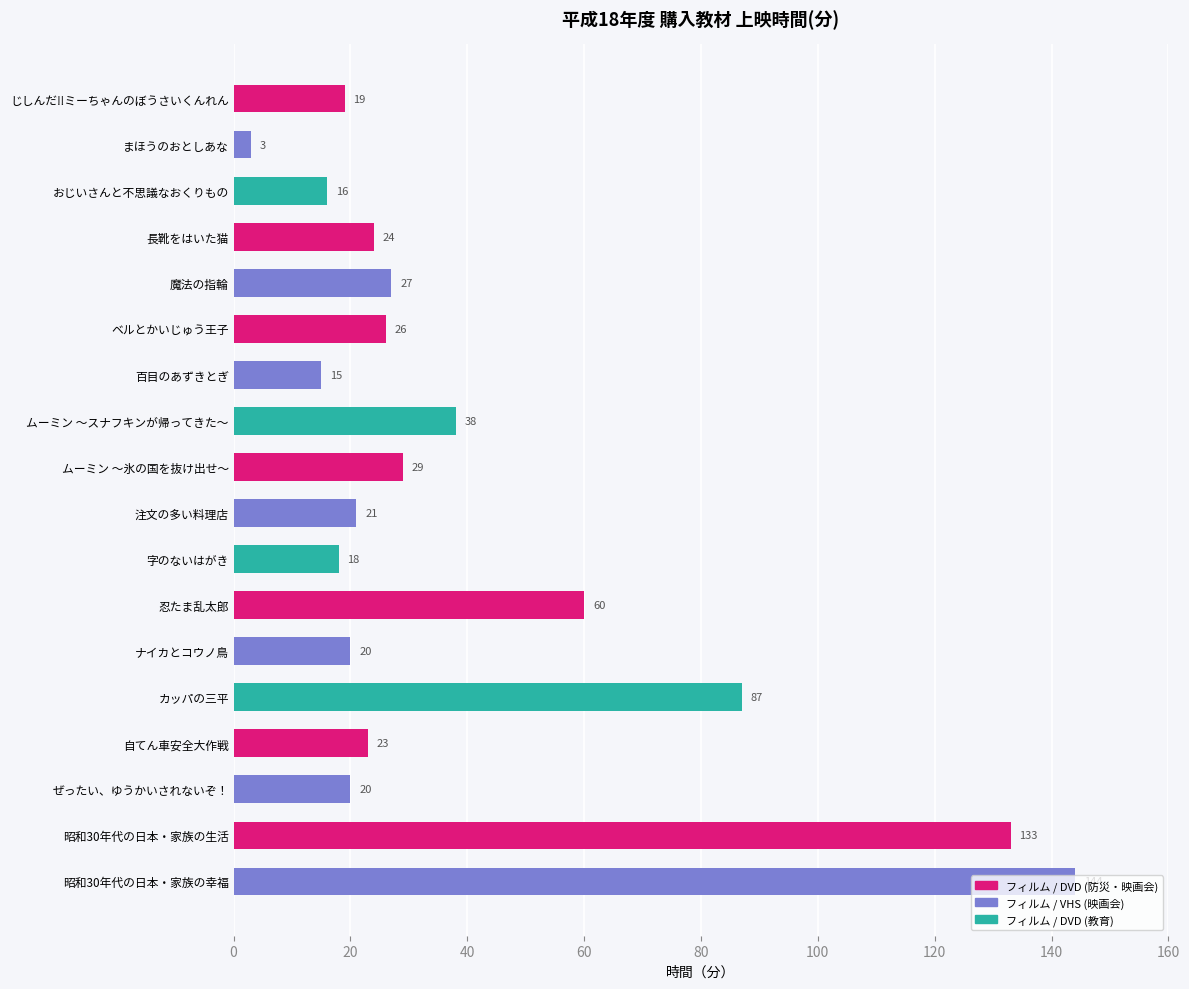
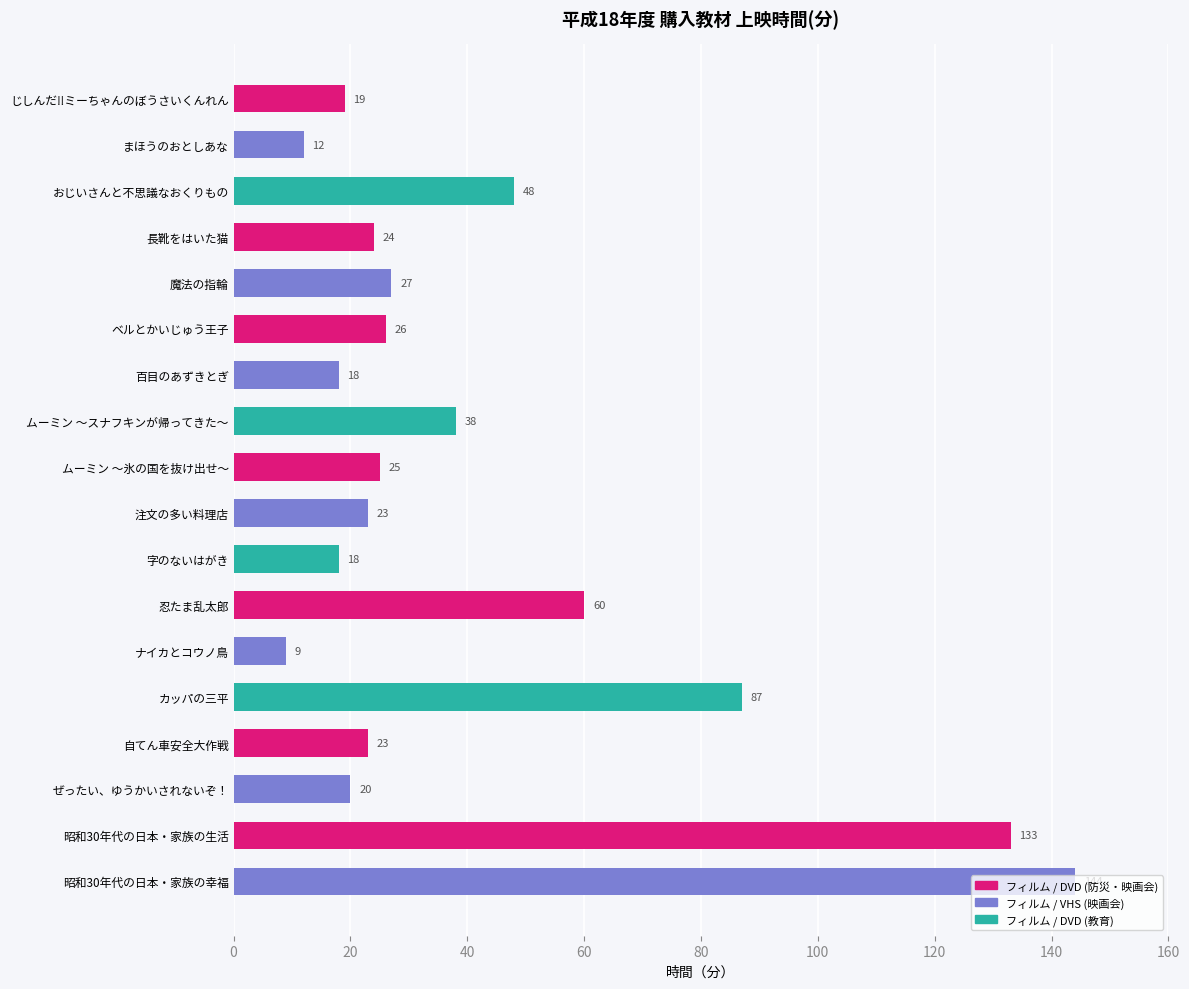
まほうのおとしあな: 3 -> 12
おじいさんと不思議なおくりもの: 16 -> 48
百目のあずきとぎ: 15 -> 18
ムーミン ～氷の国を抜け出せ～: 29 -> 25
注文の多い料理店: 21 -> 23
ナイカとコウノ鳥: 20 -> 9
